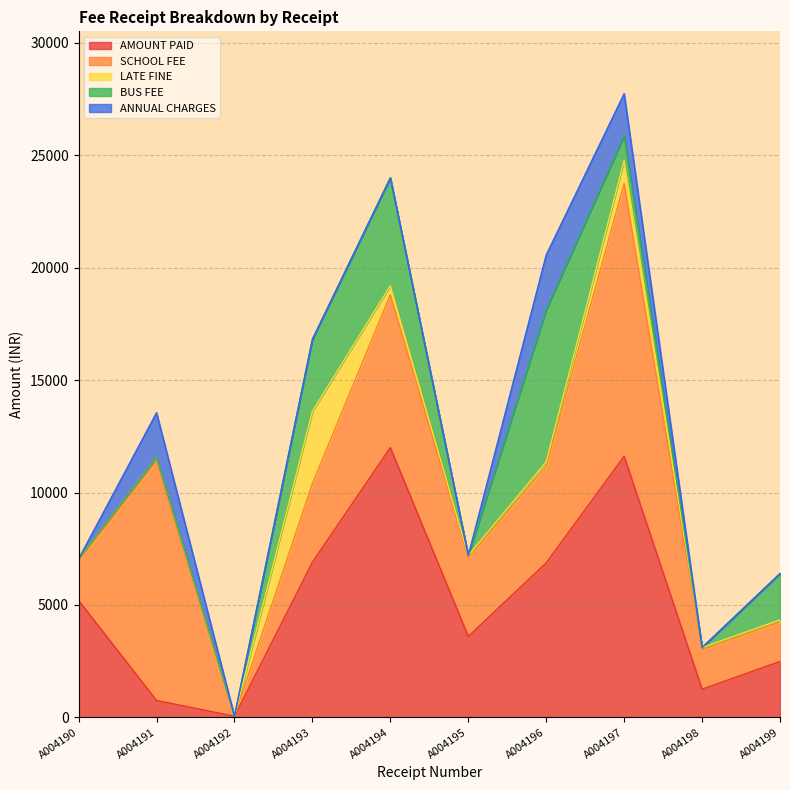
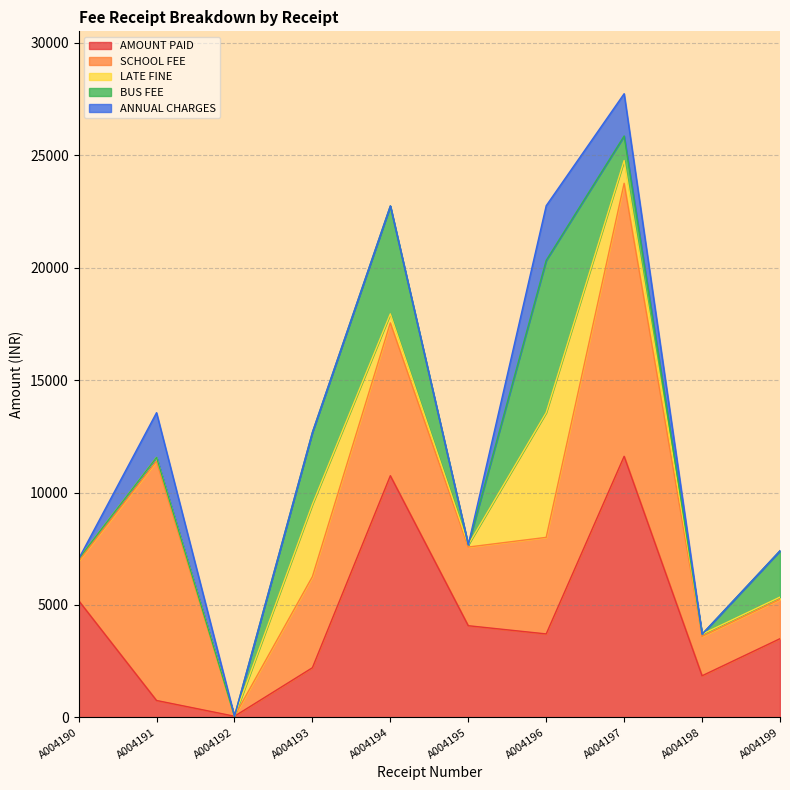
AMOUNT PAID, A004193: 6900 -> 2200
SCHOOL FEE, A004193: 3500 -> 4100
AMOUNT PAID, A004194: 12000 -> 10800
AMOUNT PAID, A004195: 3600 -> 4100
AMOUNT PAID, A004196: 6900 -> 3700
LATE FINE, A004196: 200 -> 5600
AMOUNT PAID, A004198: 1300 -> 1900
AMOUNT PAID, A004199: 2500 -> 3500
